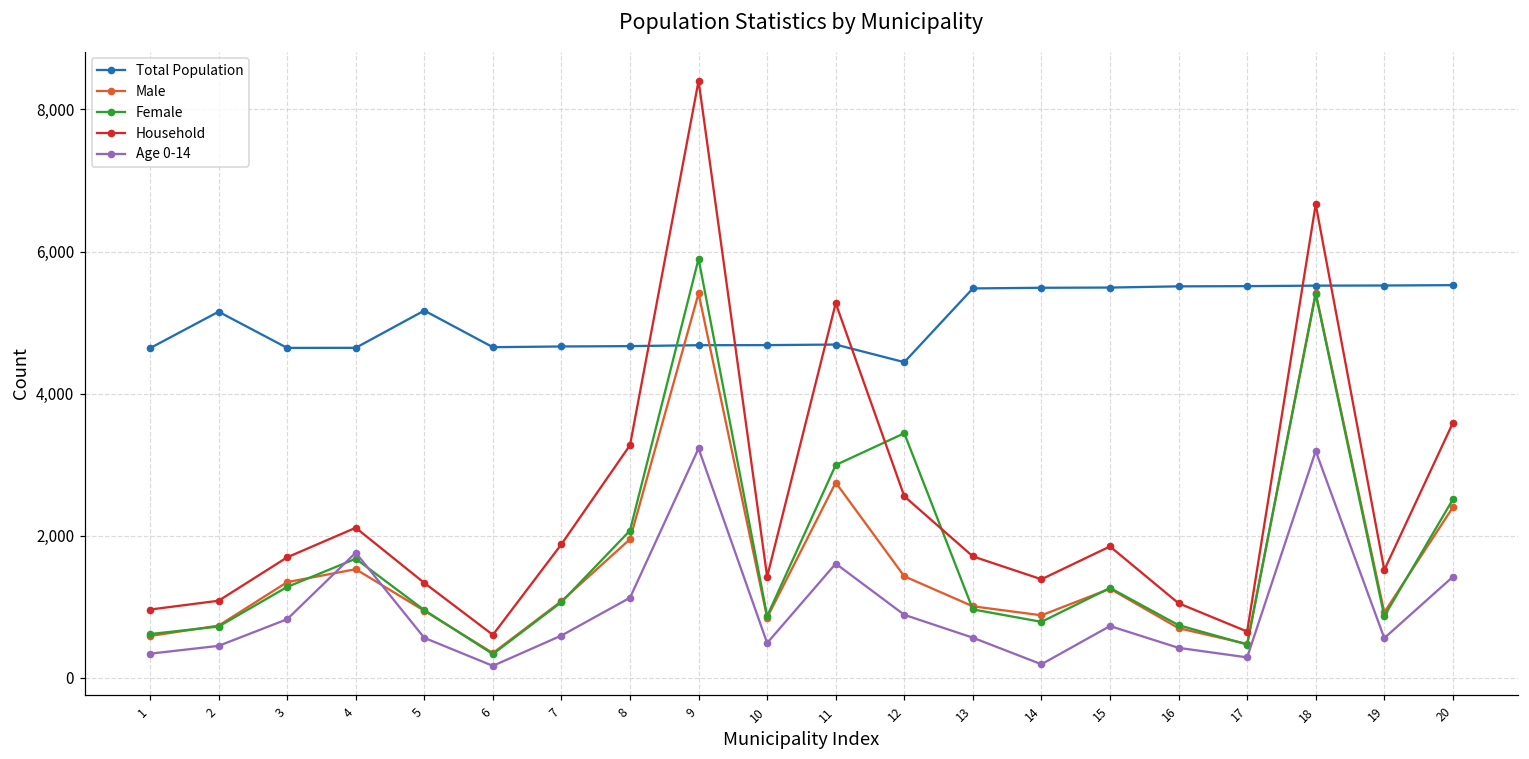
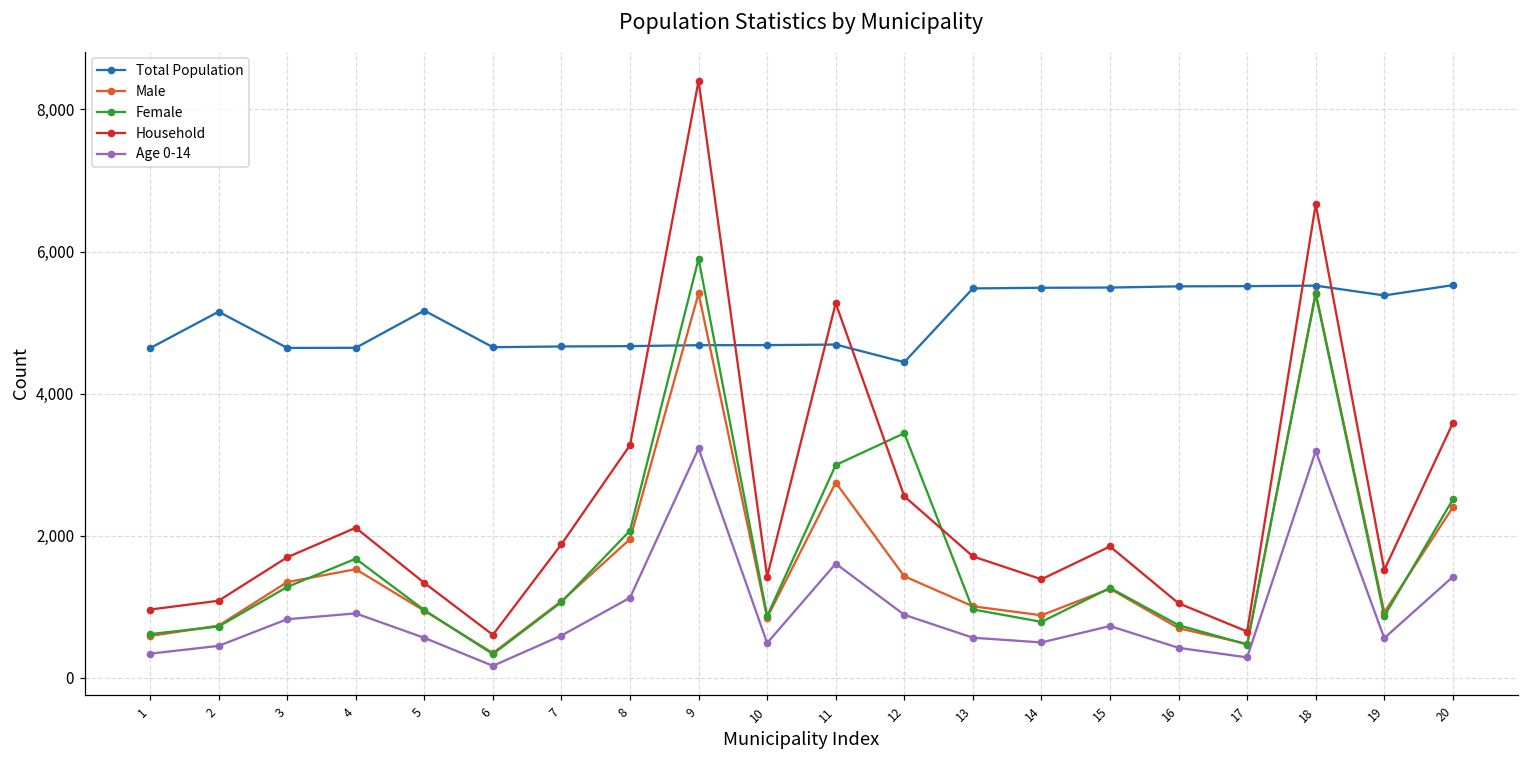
Age 0-14, 4: 1,800 -> 900
Age 0-14, 14: 200 -> 500
Total Population, 19: 5,500 -> 5,400
